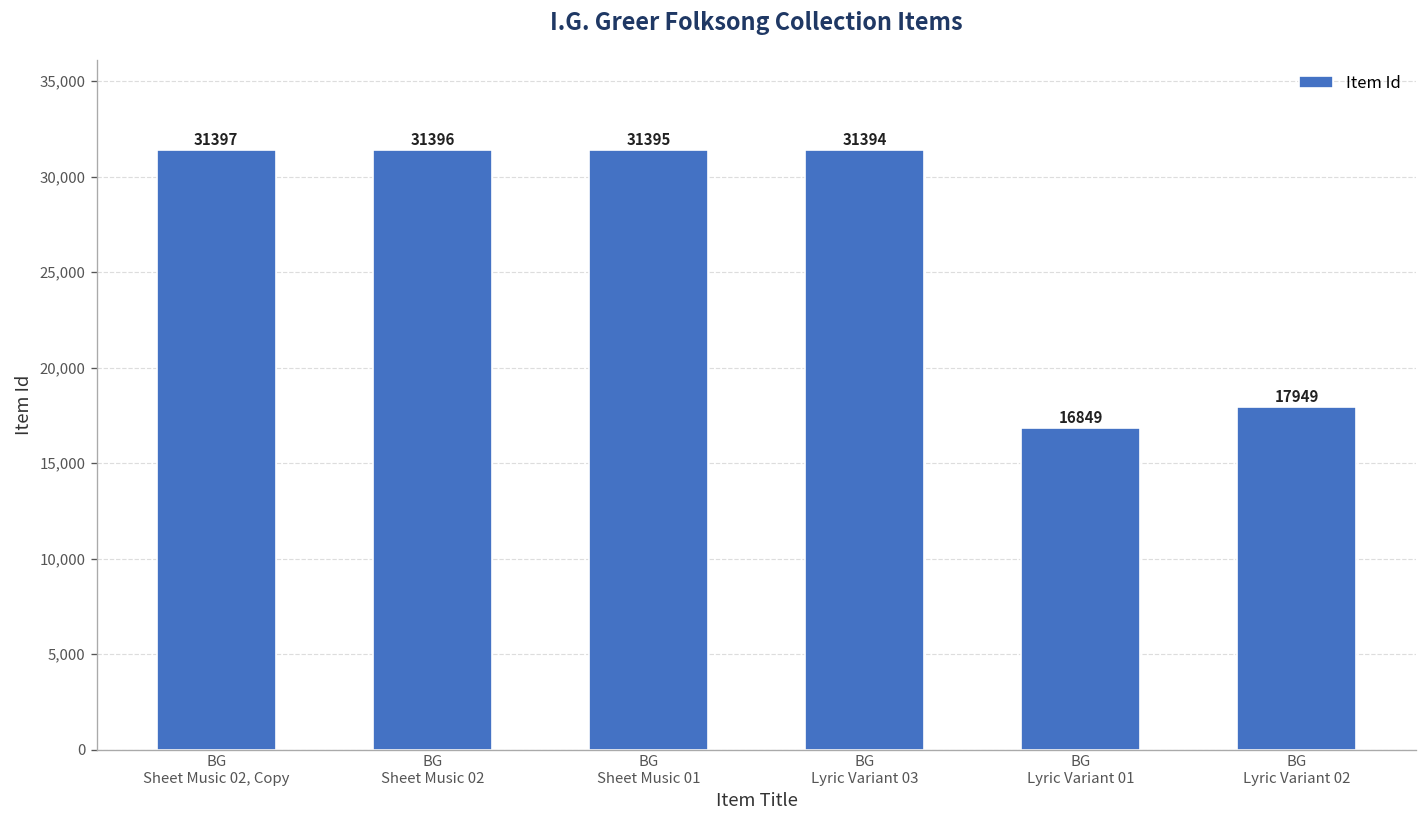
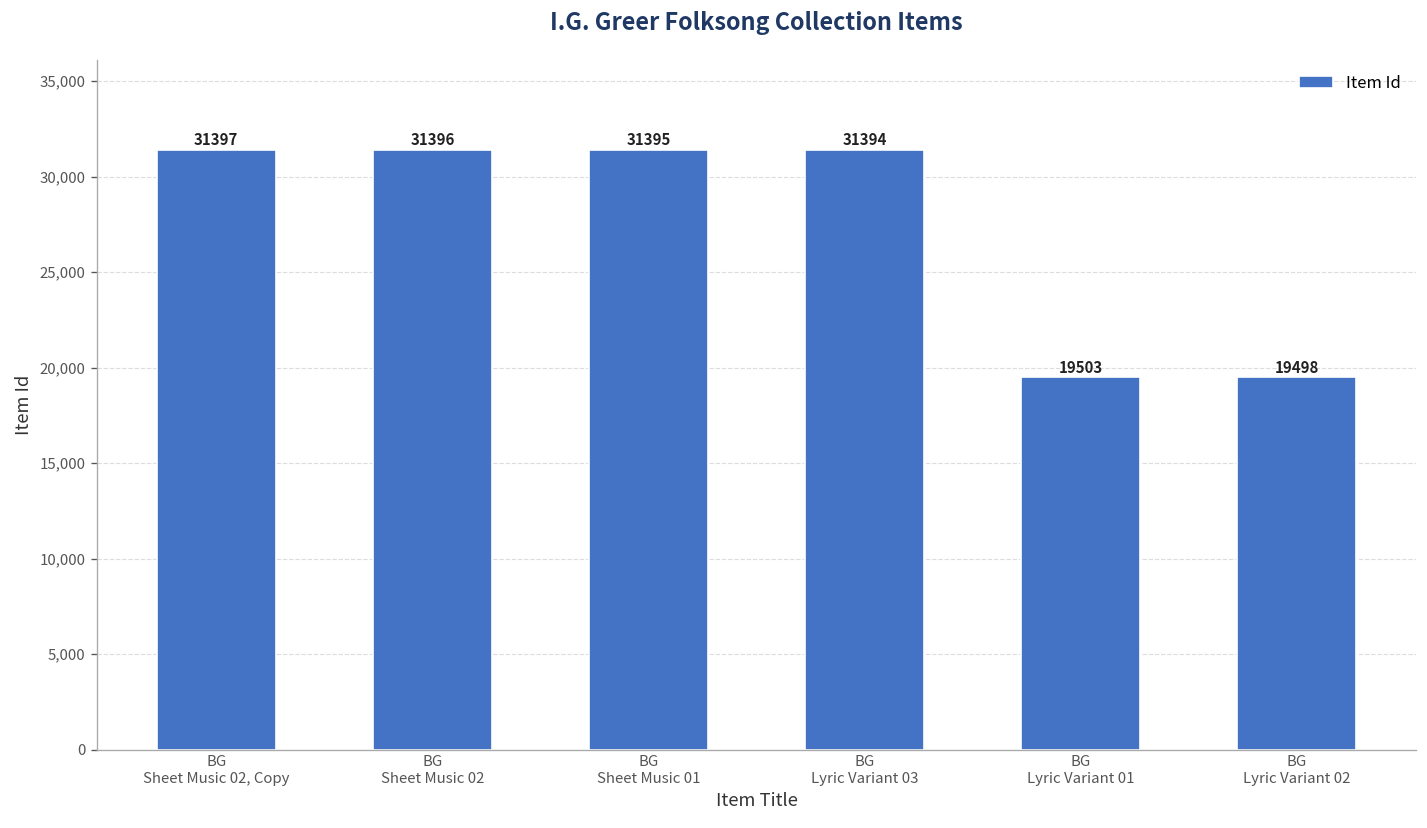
BG Lyric Variant 01: 16849 -> 19503
BG Lyric Variant 02: 17949 -> 19498
